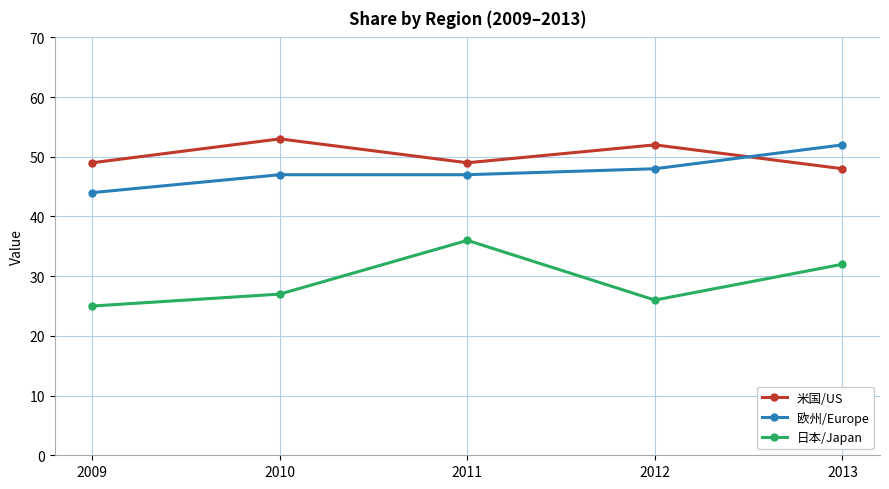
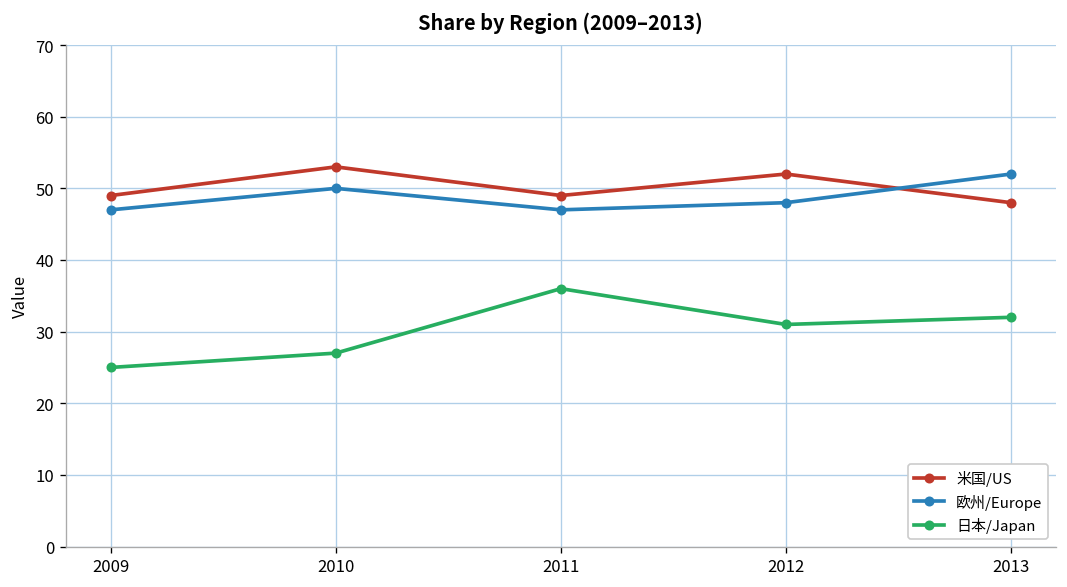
欧州/Europe, 2009: 44 -> 47
欧州/Europe, 2010: 47 -> 50
日本/Japan, 2012: 26 -> 31
